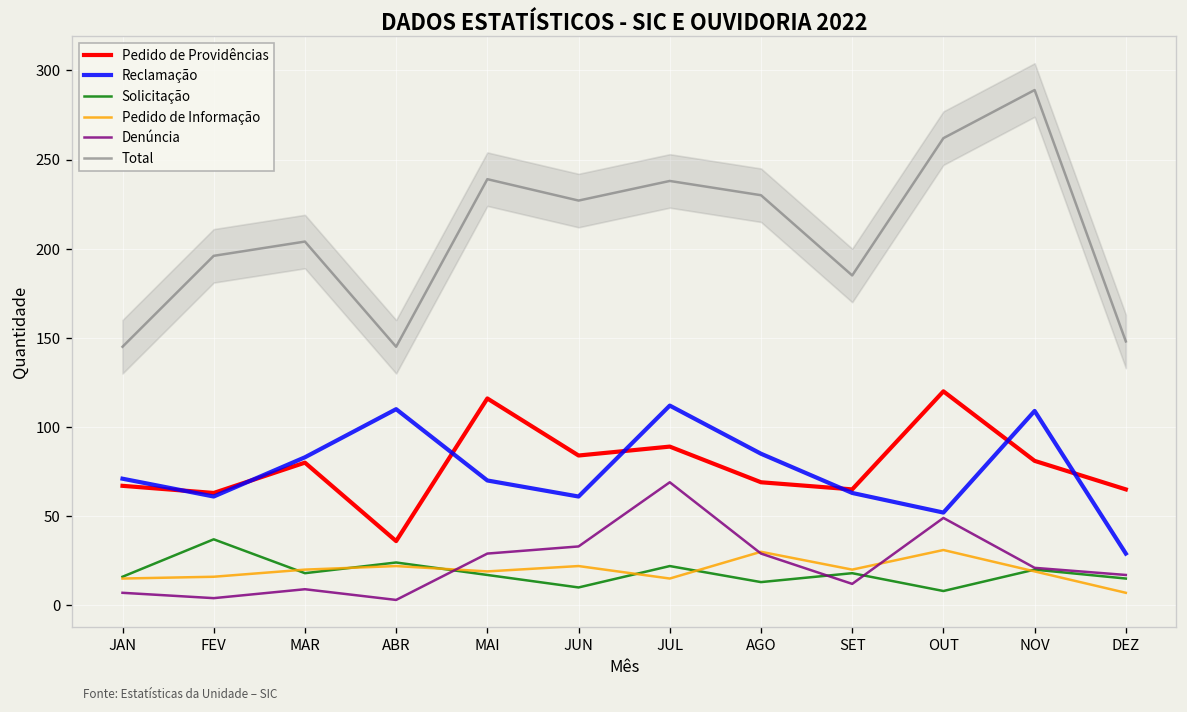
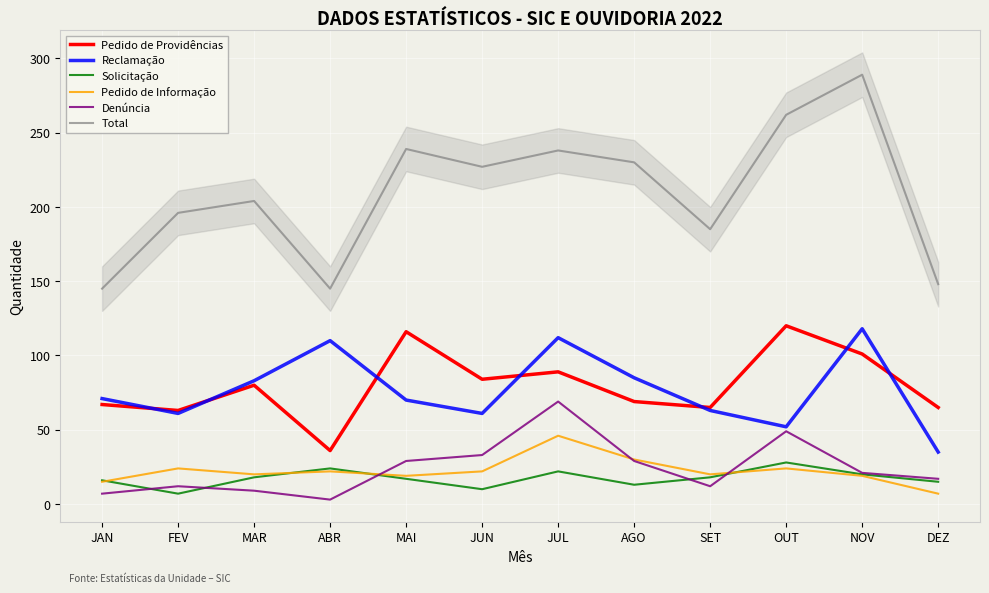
Solicitação, FEV: 37 -> 7
Pedido de Informação, FEV: 16 -> 24
Denúncia, FEV: 4 -> 12
Pedido de Informação, JUL: 15 -> 46
Solicitação, OUT: 8 -> 28
Pedido de Informação, OUT: 31 -> 24
Pedido de Providências, NOV: 81 -> 101
Reclamação, NOV: 109 -> 118
Reclamação, DEZ: 29 -> 35
